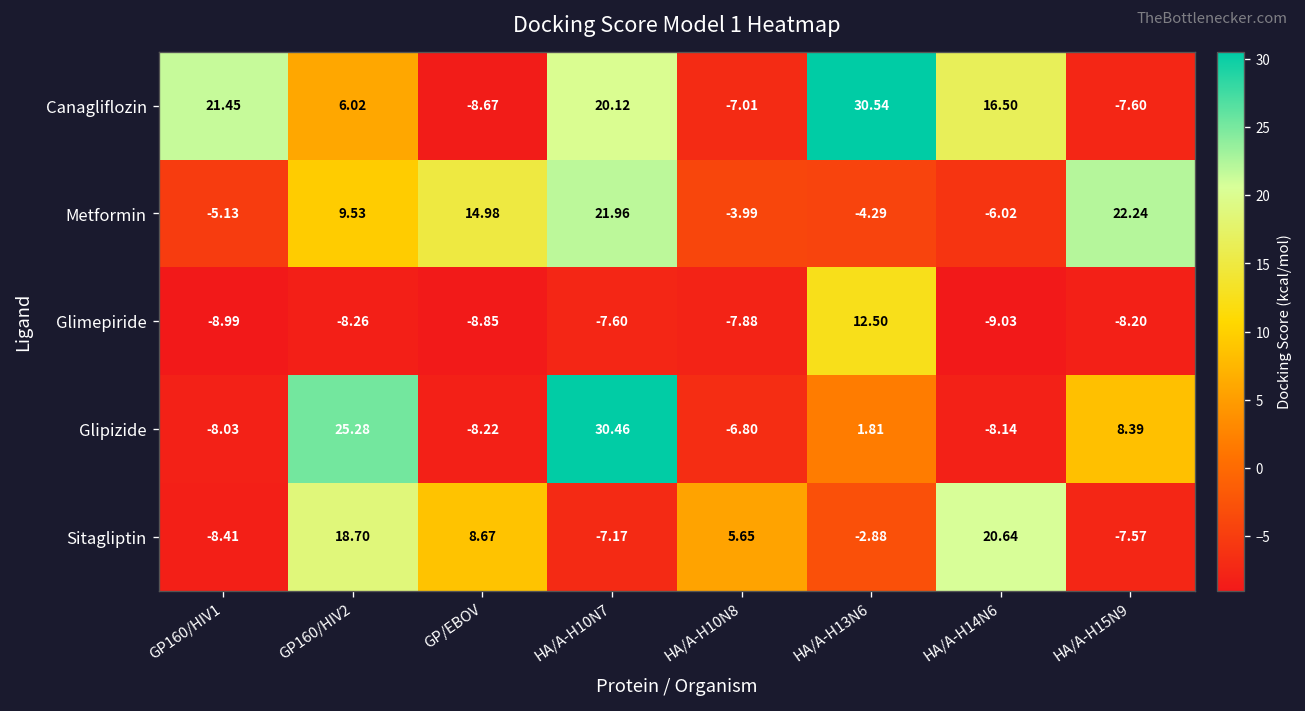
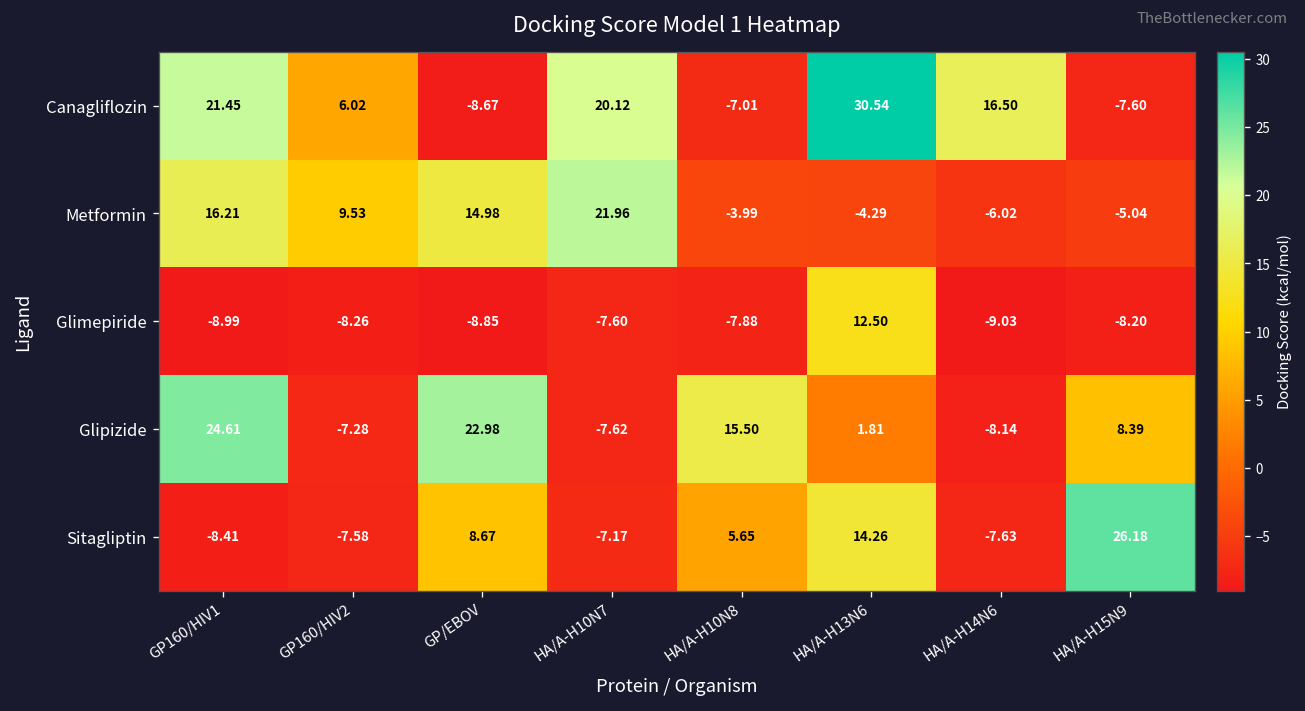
Metformin, GP160/HIV1: -5.13 -> 16.21
Metformin, HA/A-H15N9: 22.24 -> -5.04
Glipizide, GP160/HIV1: -8.03 -> 24.61
Glipizide, GP160/HIV2: 25.28 -> -7.28
Glipizide, GP/EBOV: -8.22 -> 22.98
Glipizide, HA/A-H10N7: 30.46 -> -7.62
Glipizide, HA/A-H10N8: -6.80 -> 15.50
Sitagliptin, GP160/HIV2: 18.70 -> -7.58
Sitagliptin, HA/A-H13N6: -2.88 -> 14.26
Sitagliptin, HA/A-H14N6: 20.64 -> -7.63
Sitagliptin, HA/A-H15N9: -7.57 -> 26.18
